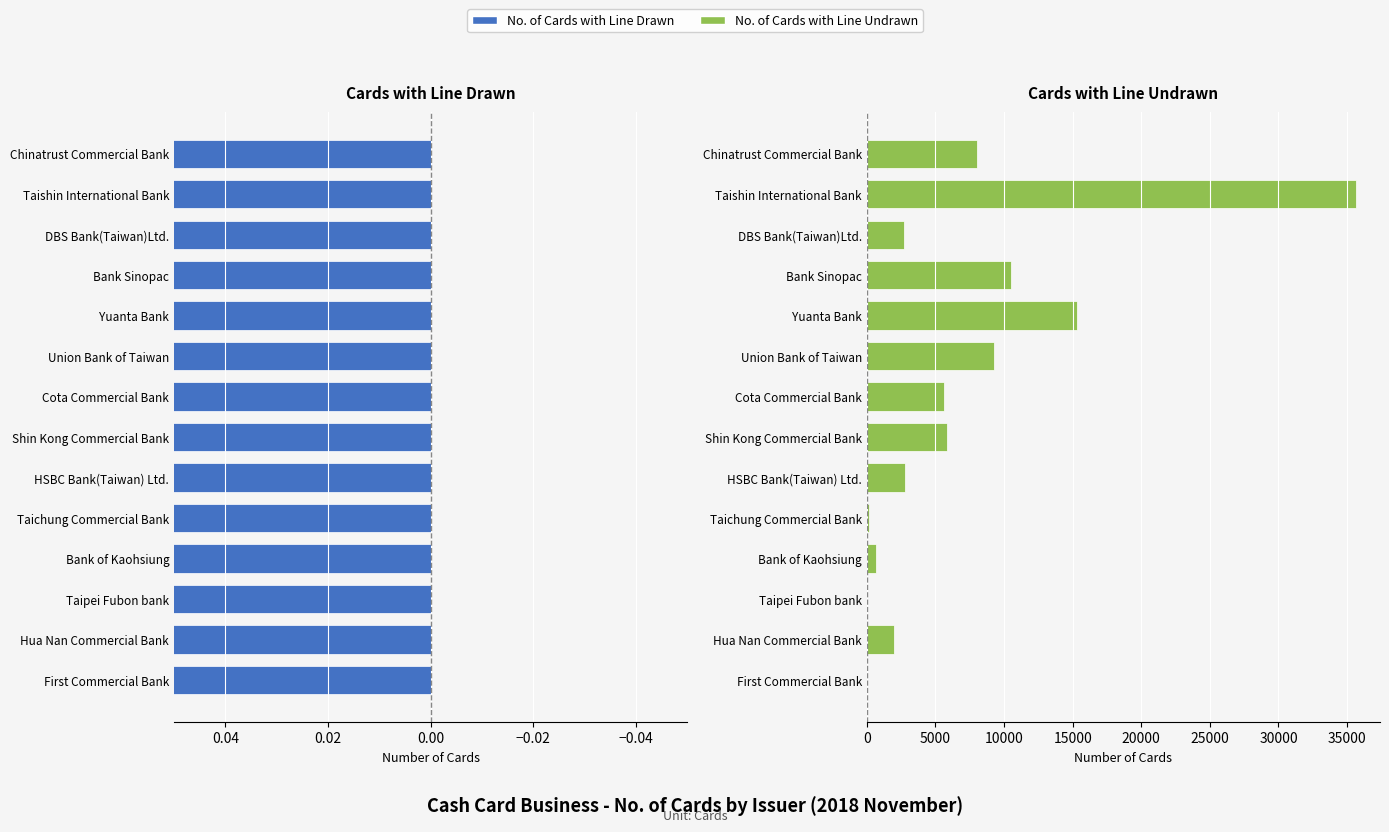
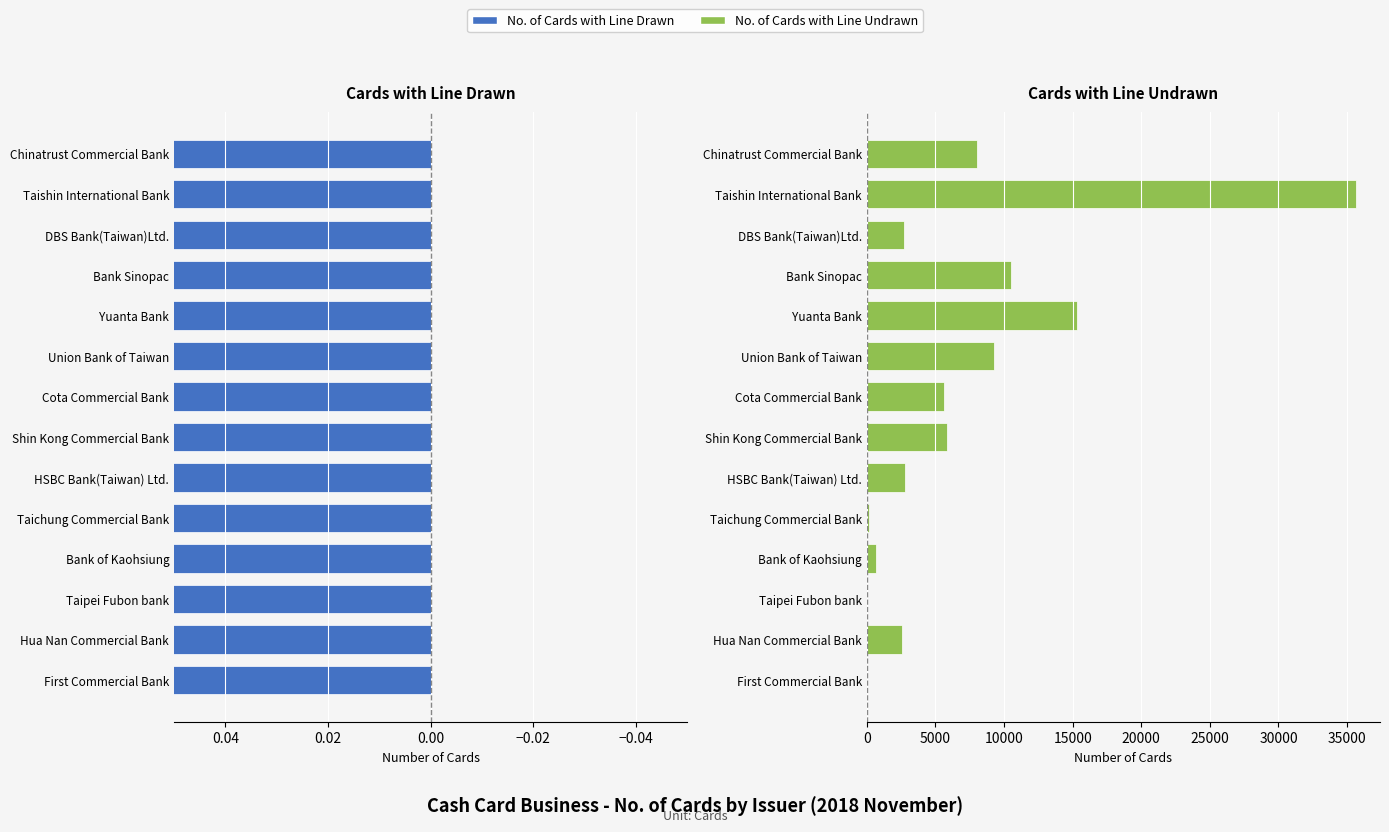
Cards with Line Undrawn, Hua Nan Commercial Bank: 2000 -> 2600
